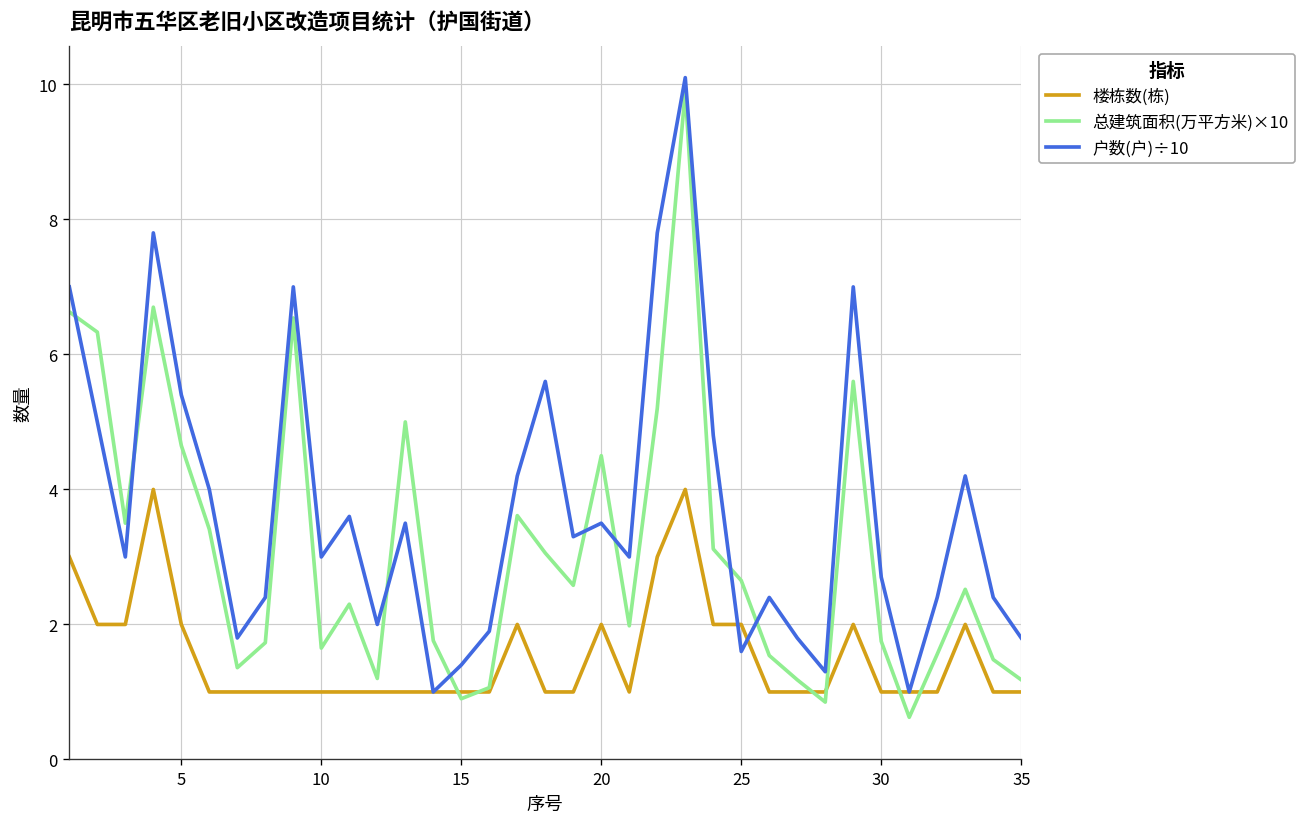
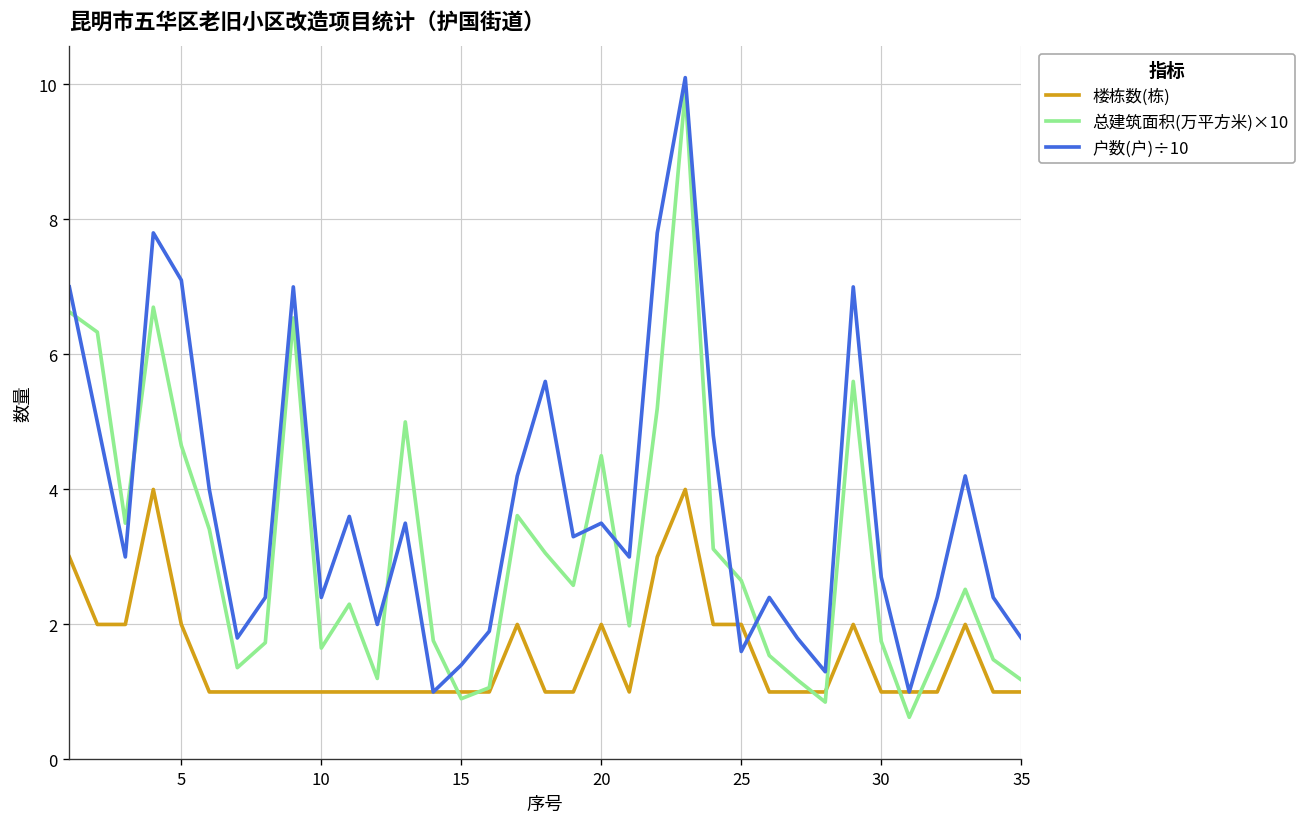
户数(户)÷10, 5: 5.4 -> 7.1
户数(户)÷10, 10: 3.0 -> 2.4
